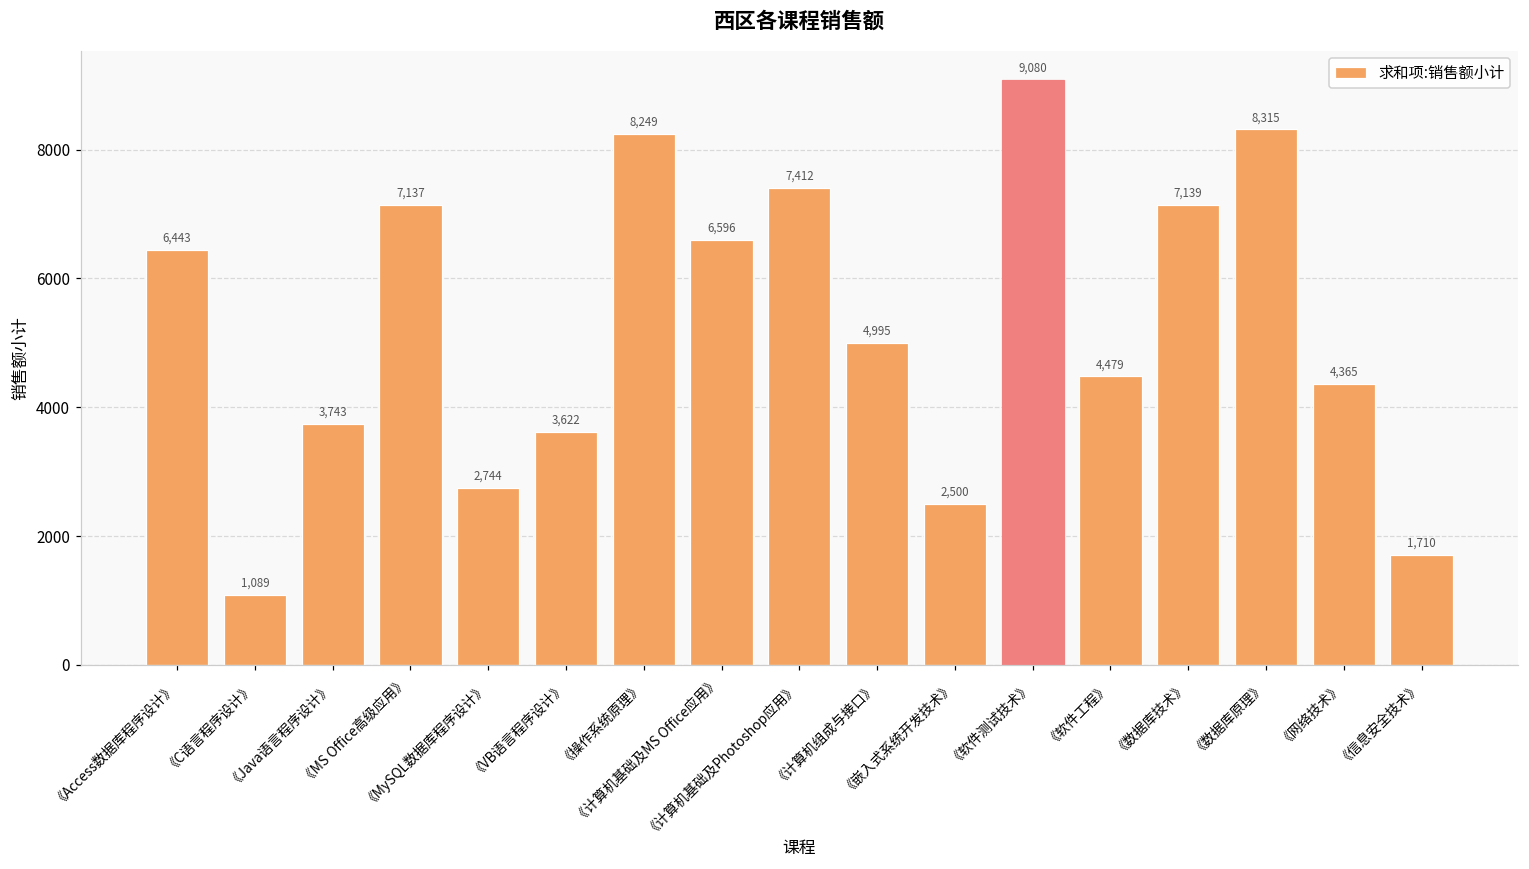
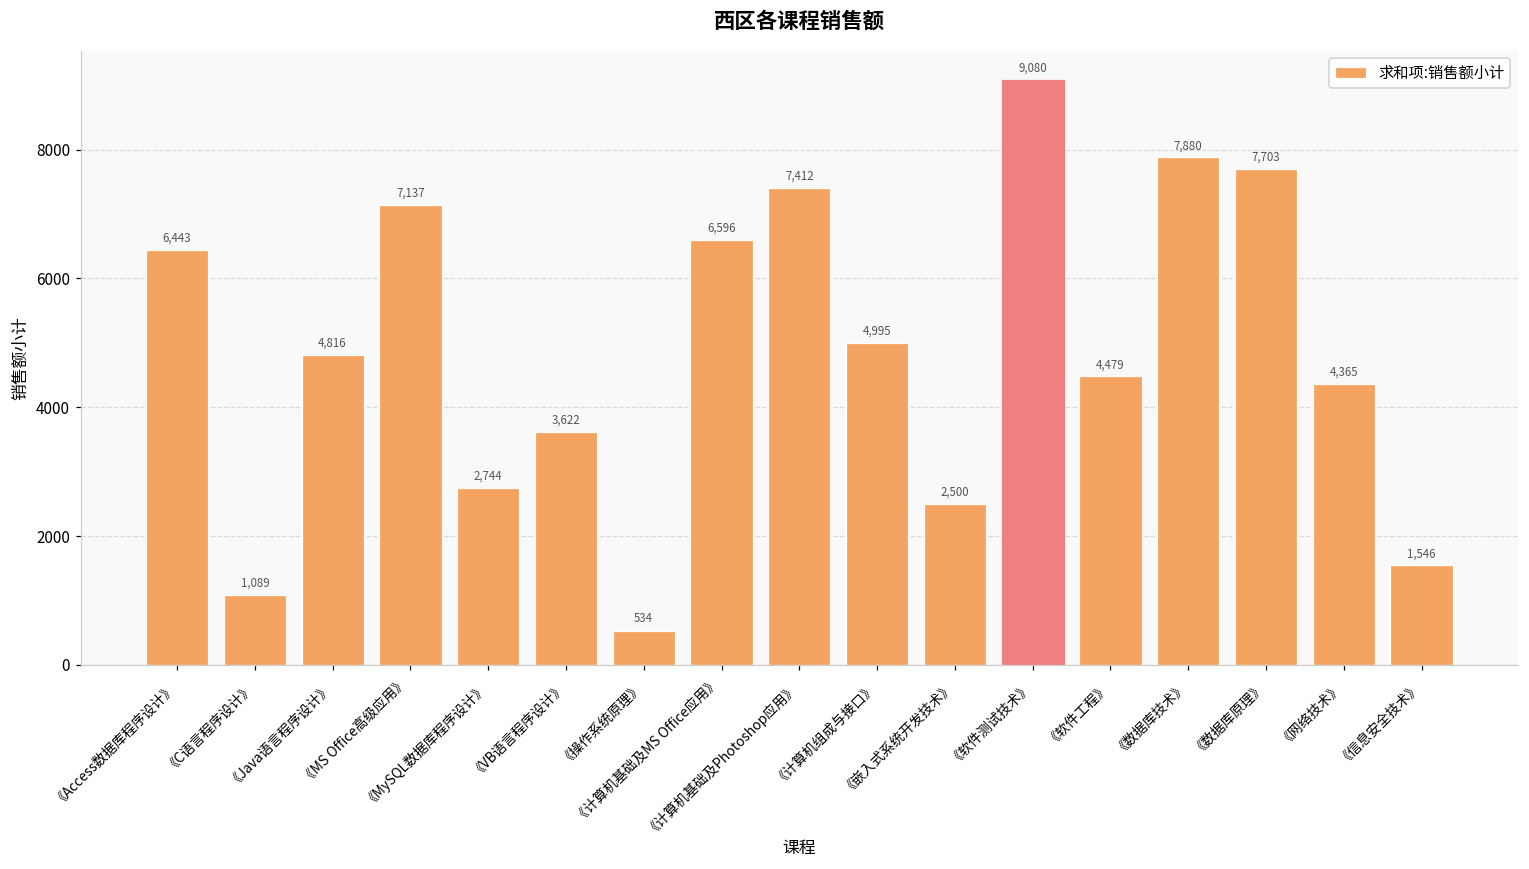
《Java语言程序设计》: 3,743 -> 4,816
《操作系统原理》: 8,249 -> 534
《数据库技术》: 7,139 -> 7,880
《数据库原理》: 8,315 -> 7,703
《信息安全技术》: 1,710 -> 1,546
